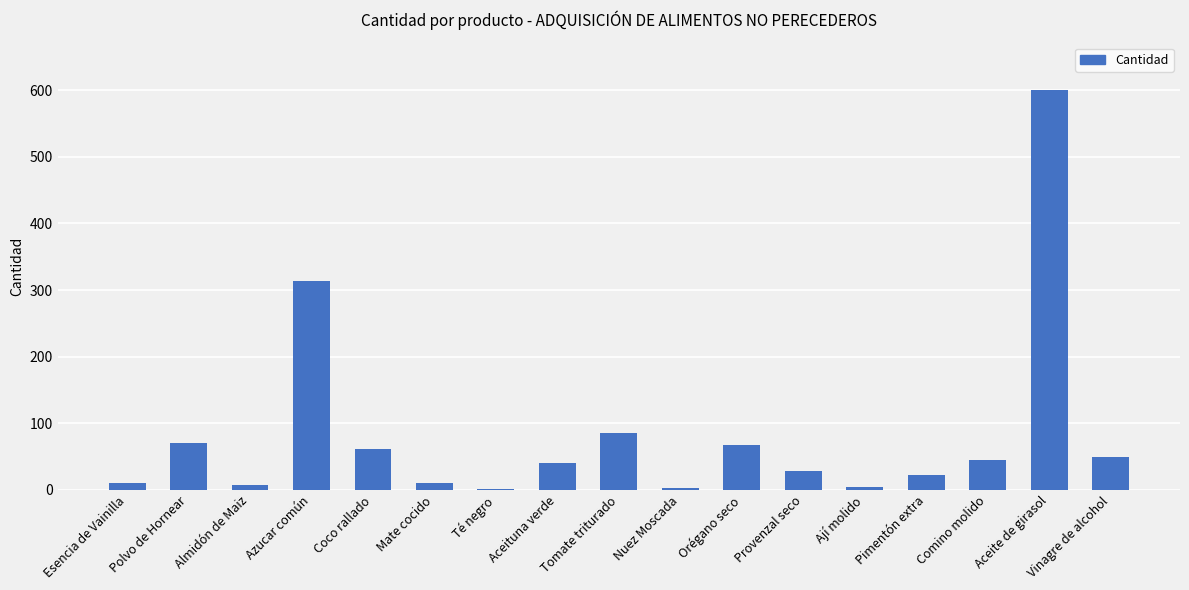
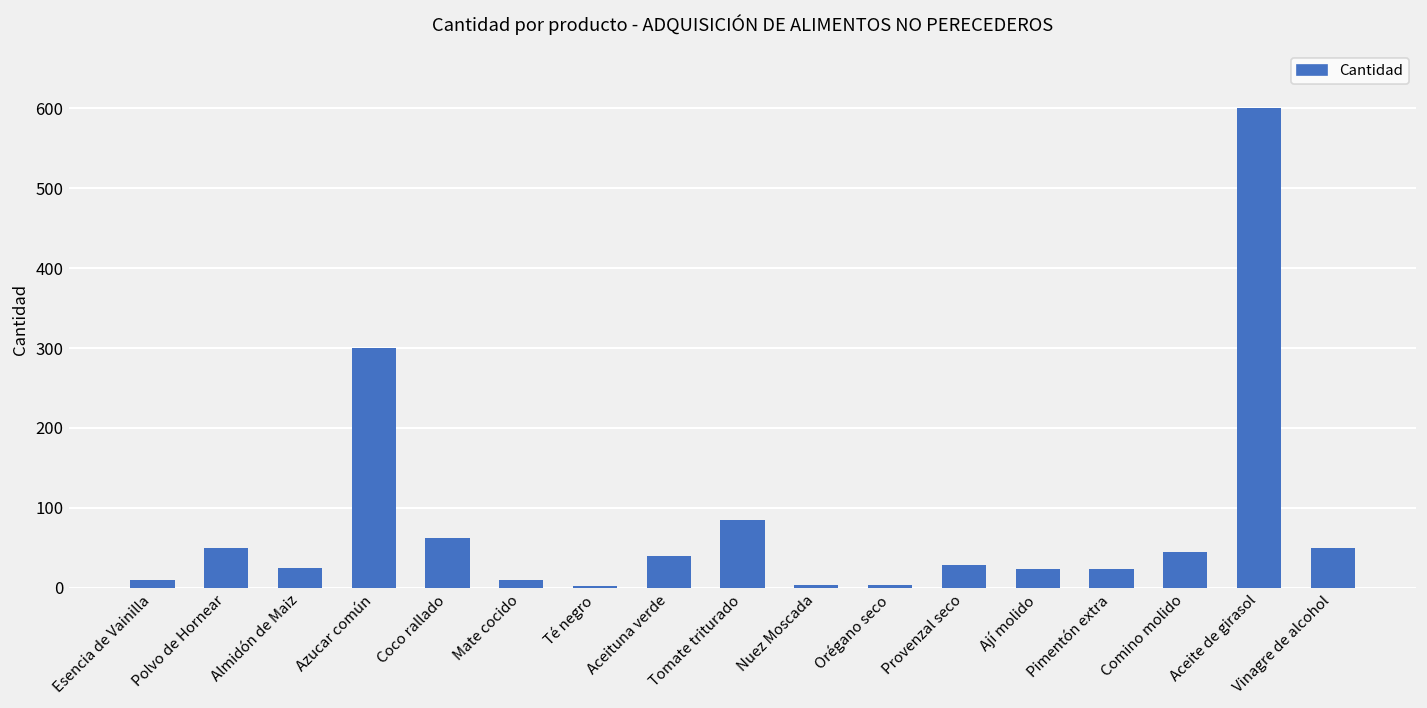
Polvo de Hornear: 70 -> 50
Almidón de Maiz: 10 -> 30
Azucar común: 310 -> 300
Orégano seco: 70 -> 0
Ají molido: 10 -> 20
